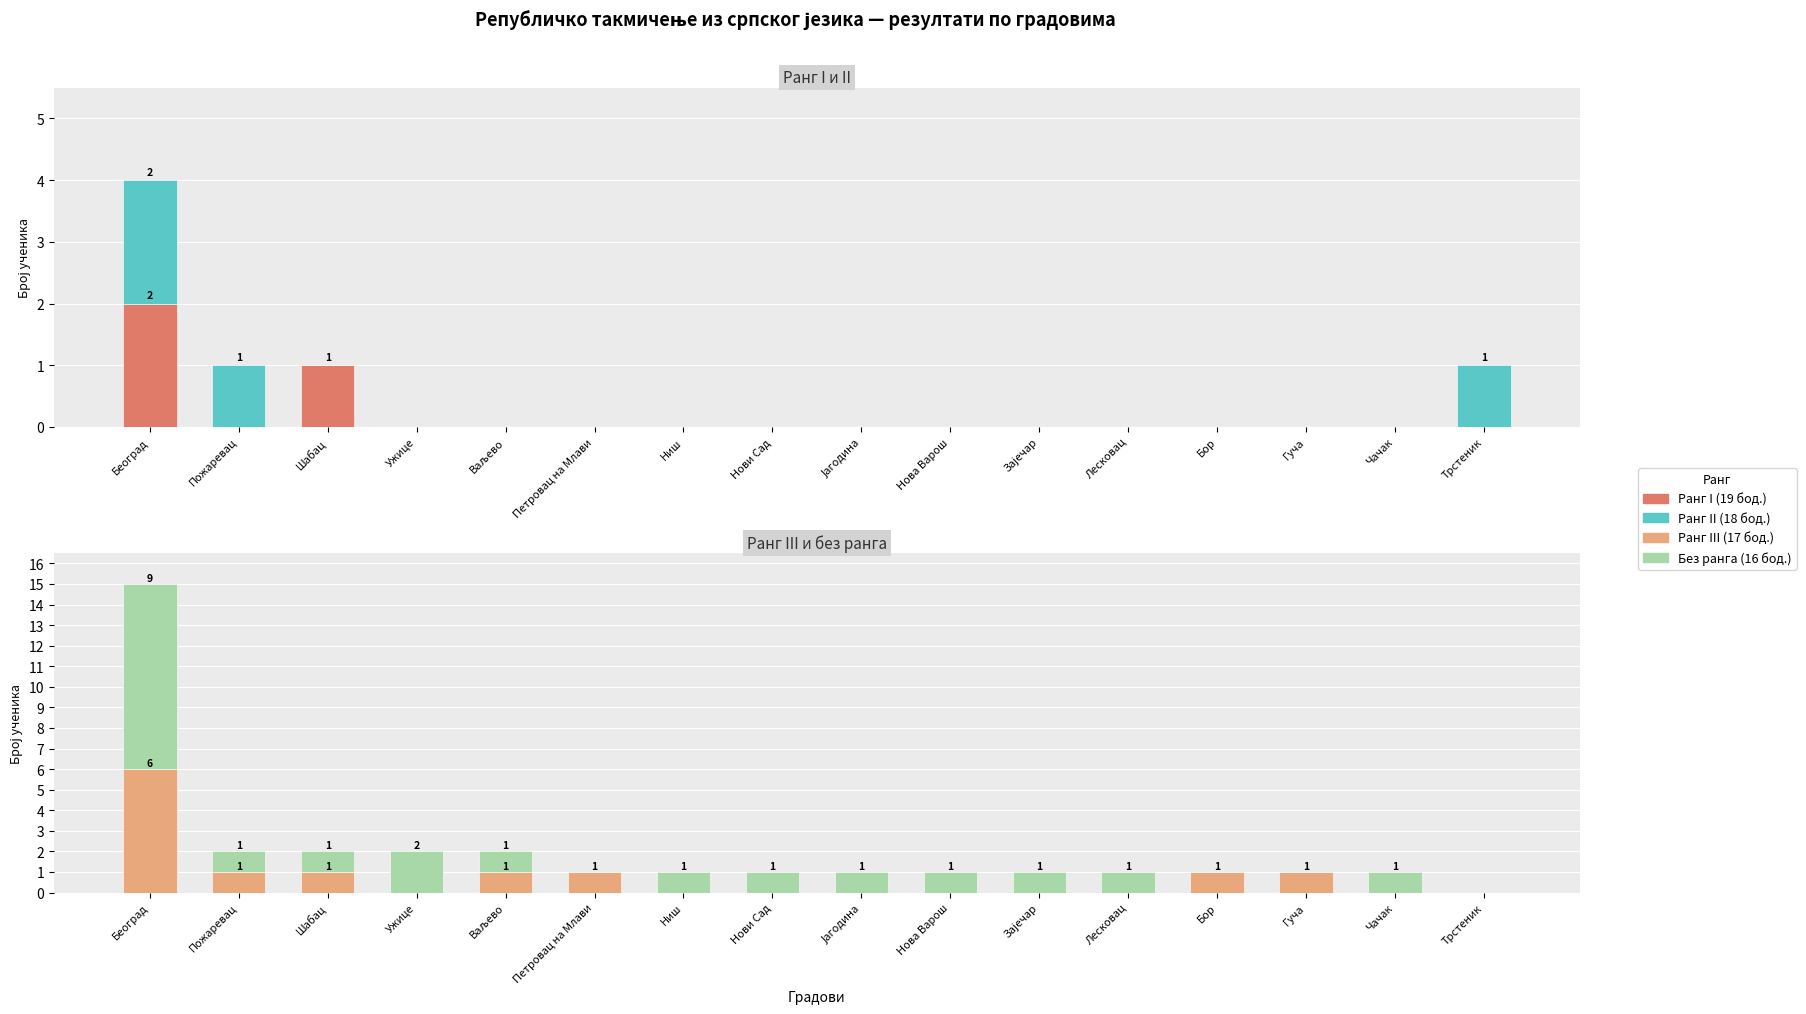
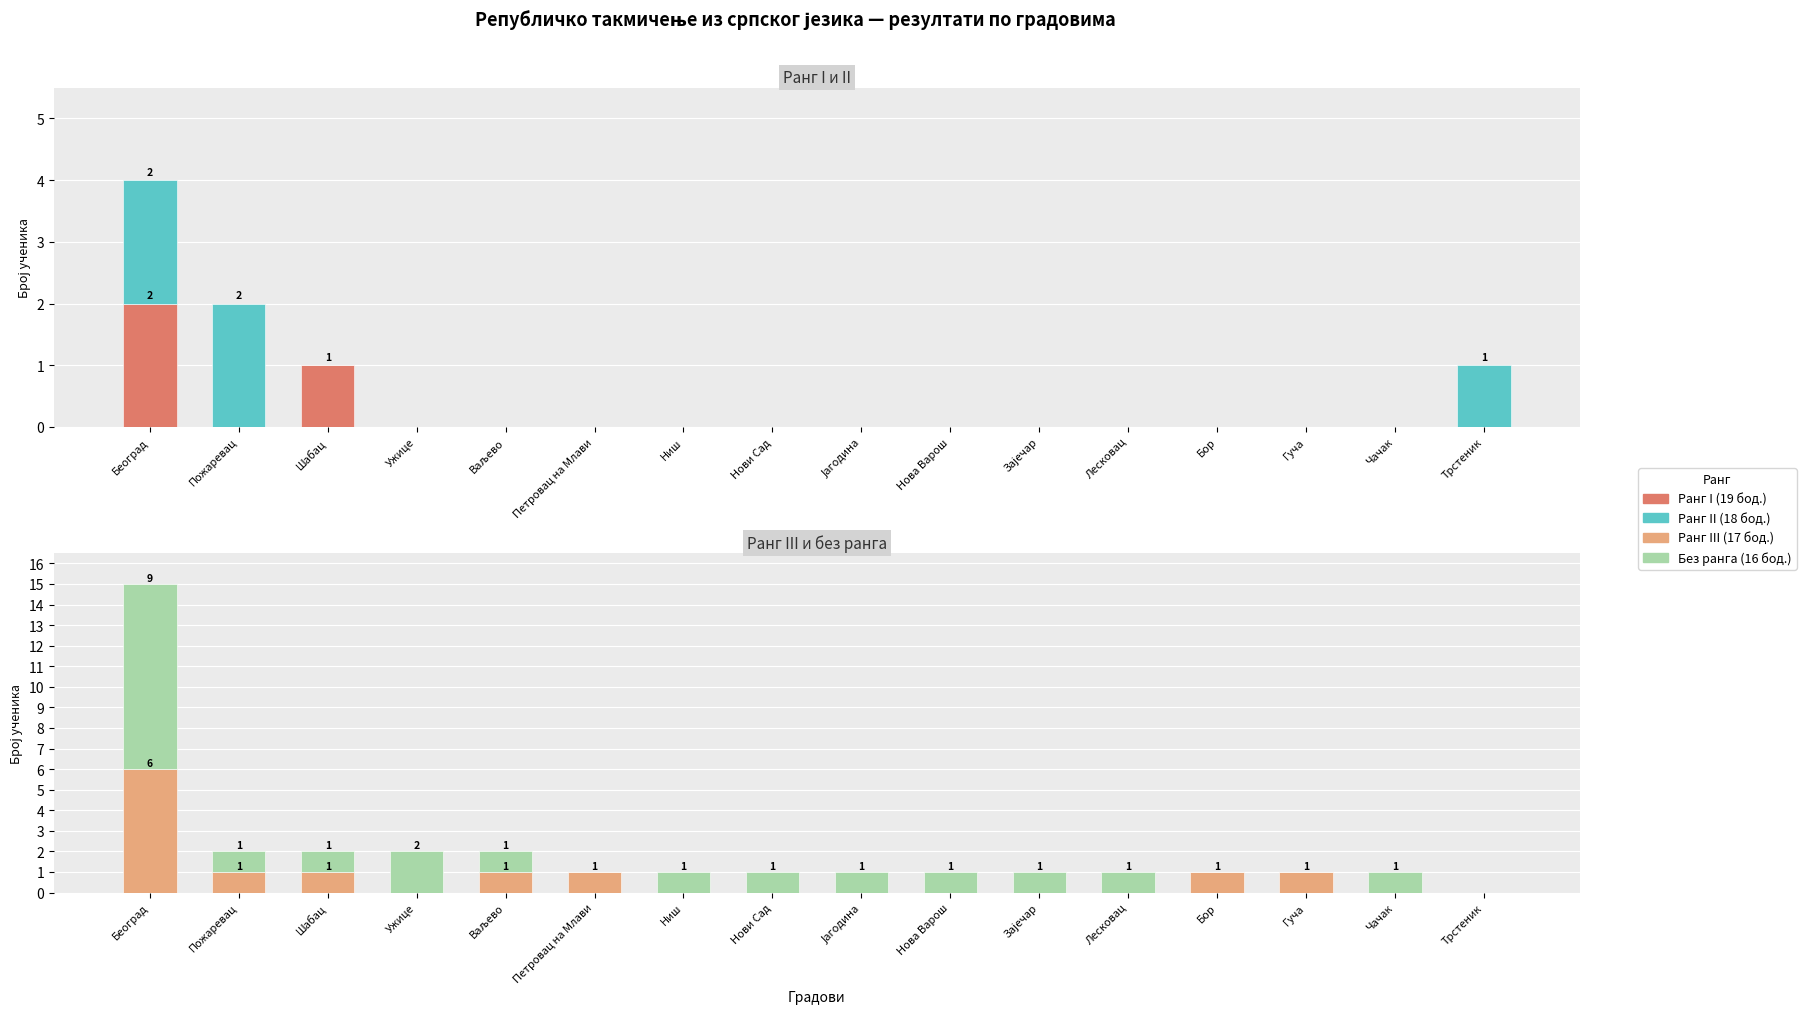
Ранг I и II, Ранг II (18 бод.), Пожаревац: 1 -> 2
